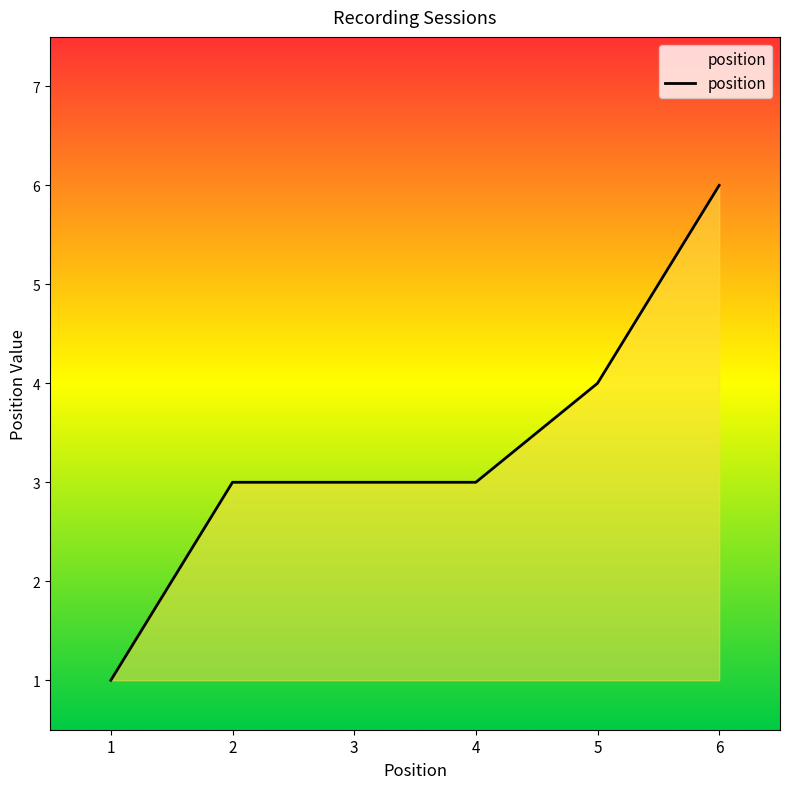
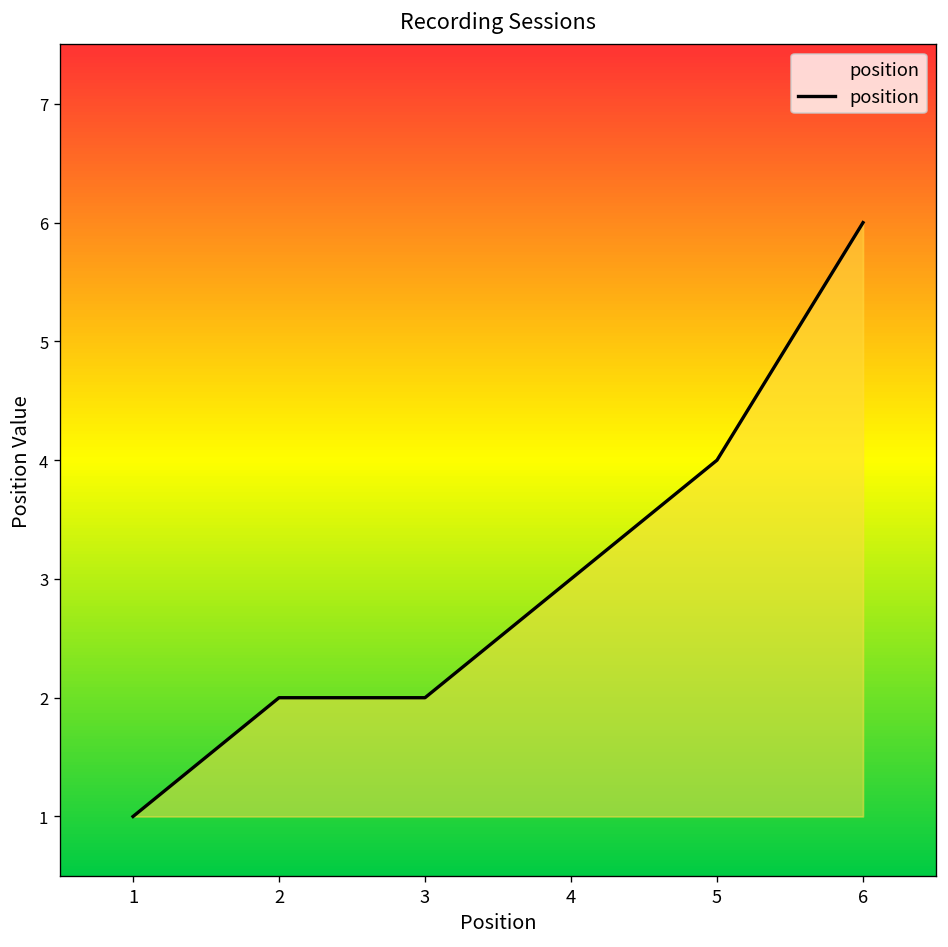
2: 3 -> 2
3: 3 -> 2
